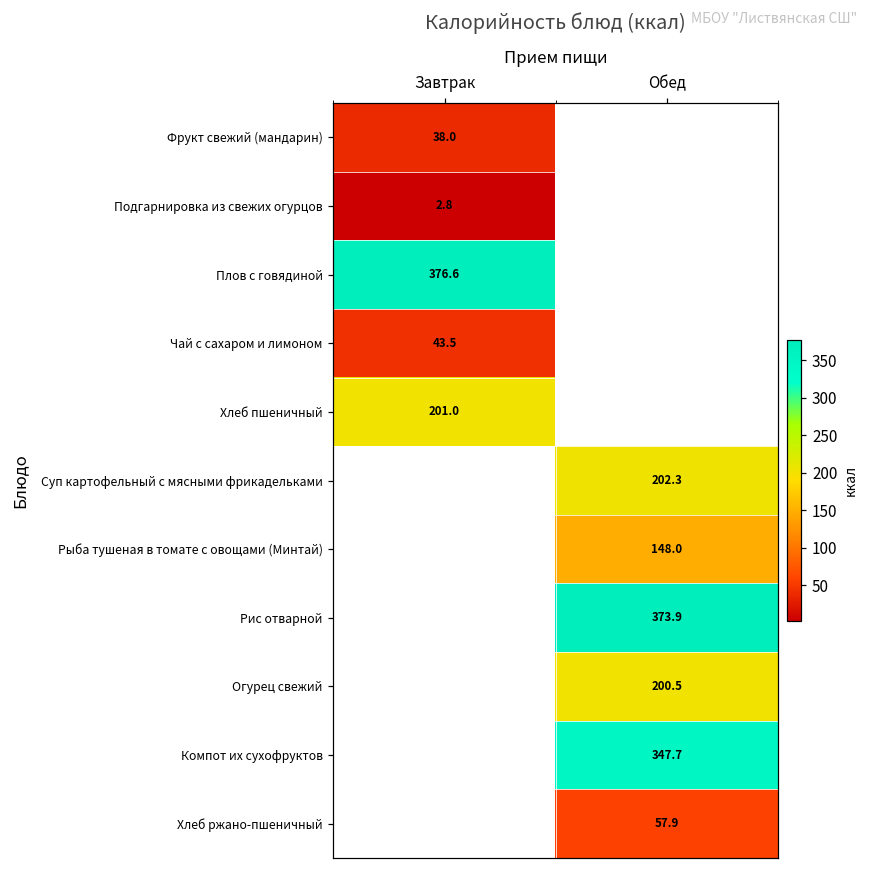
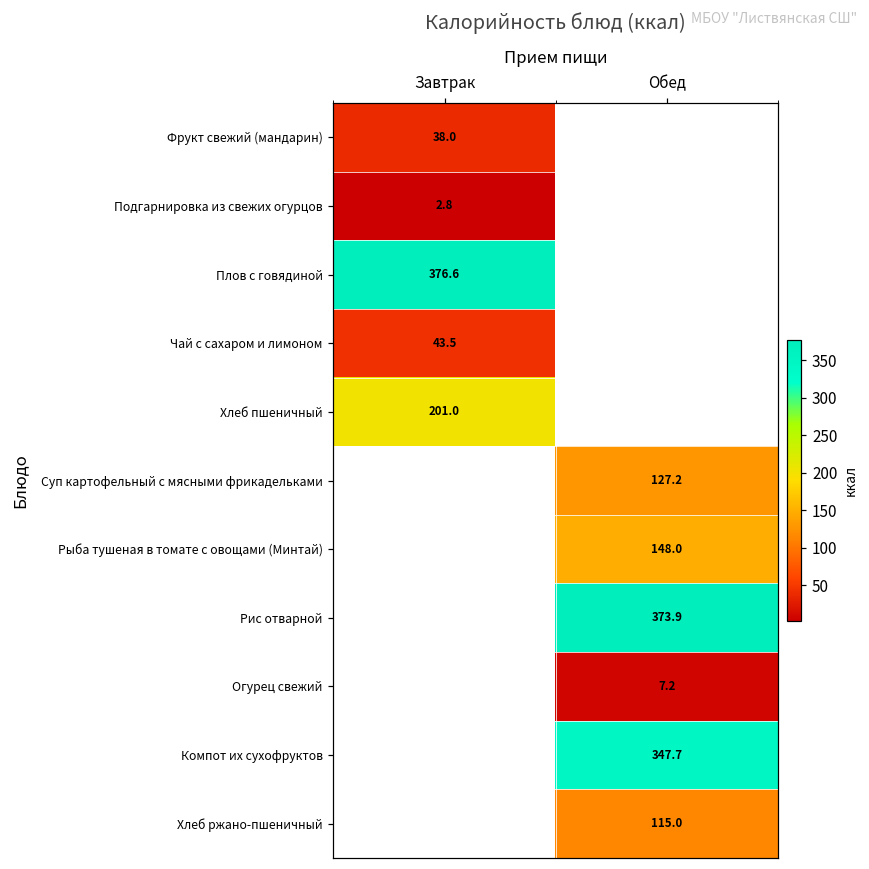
Суп картофельный с мясными фрикадельками, Обед: 202.3 -> 127.2
Огурец свежий, Обед: 200.5 -> 7.2
Хлеб ржано-пшеничный, Обед: 57.9 -> 115.0
